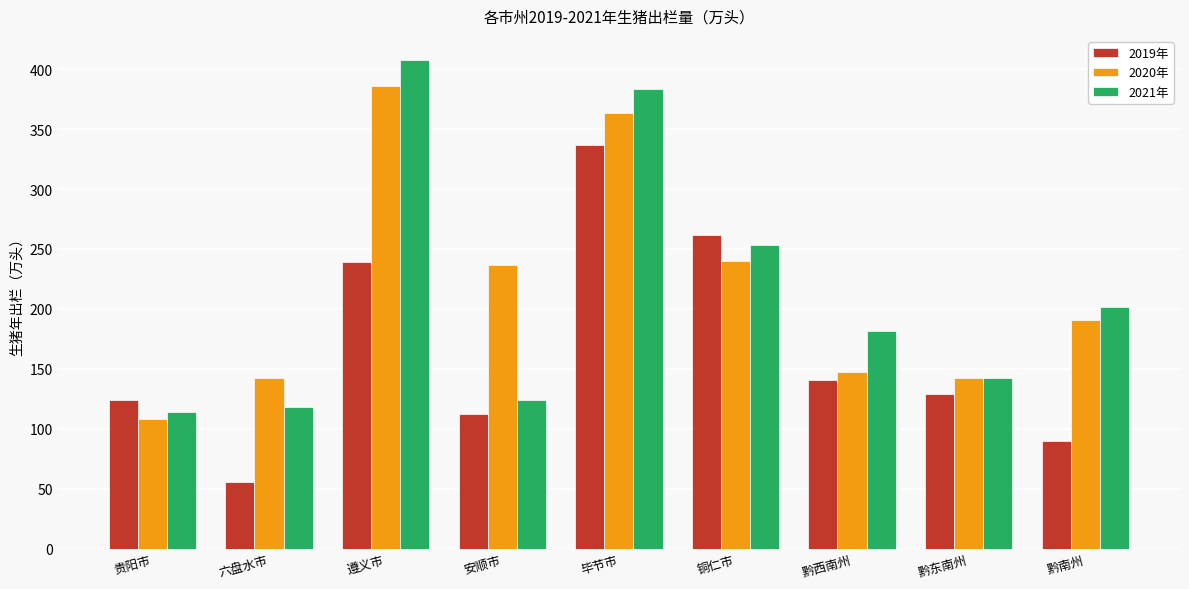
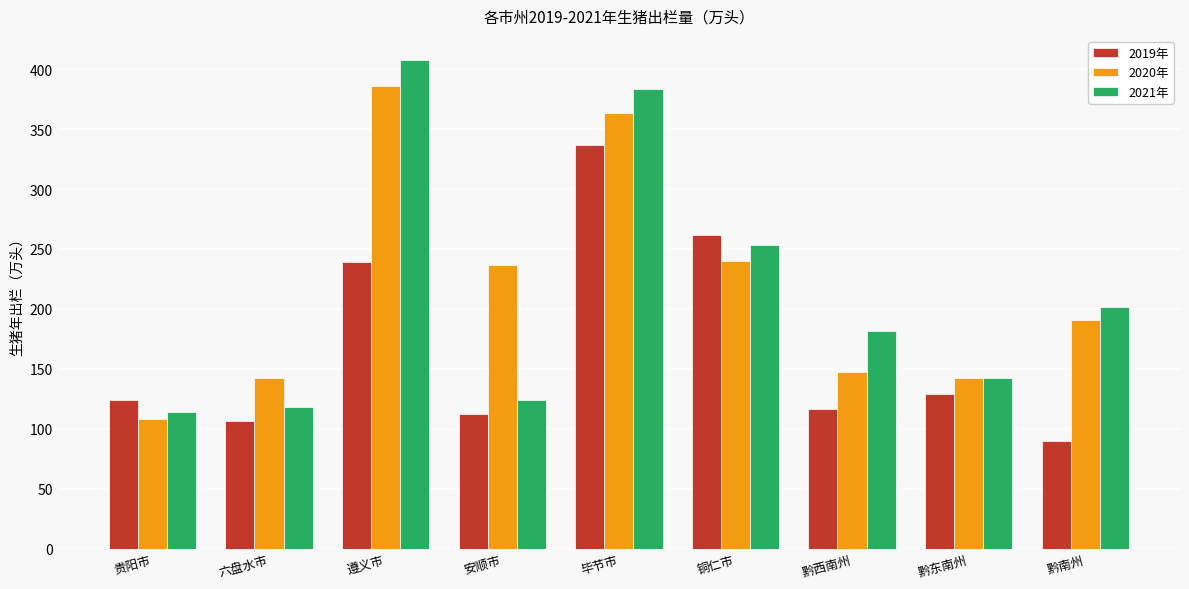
2019年, 六盘水市: 56 -> 107
2019年, 黔西南州: 141 -> 117
